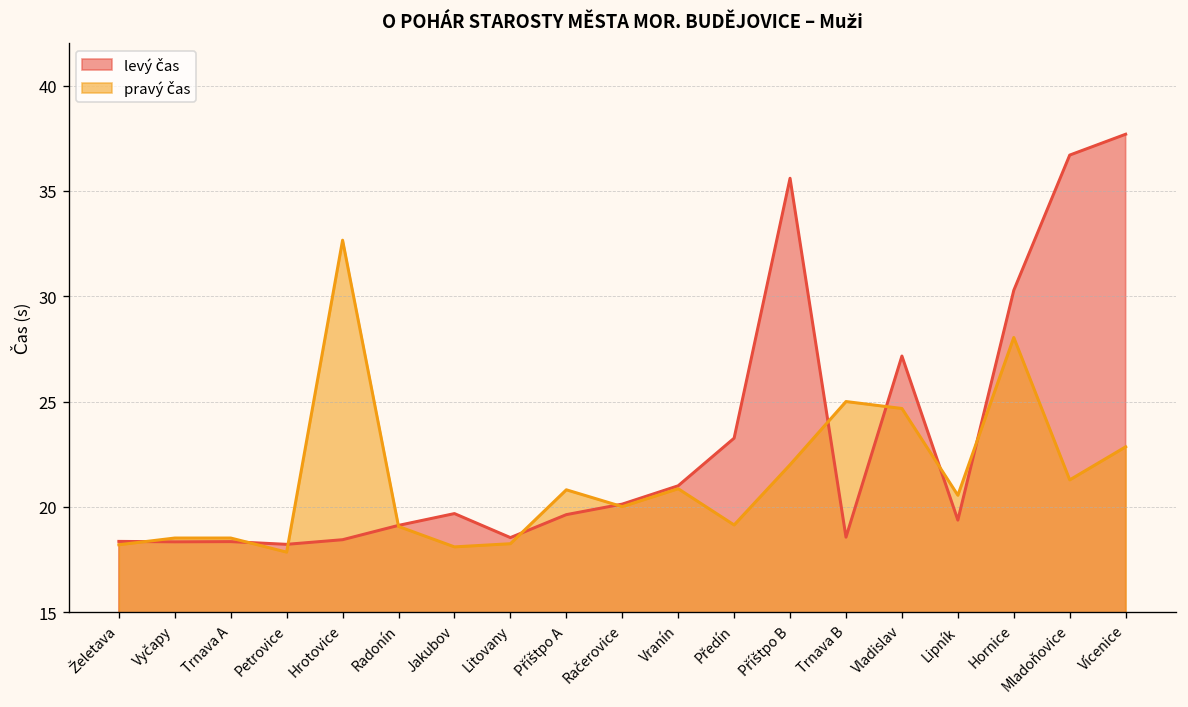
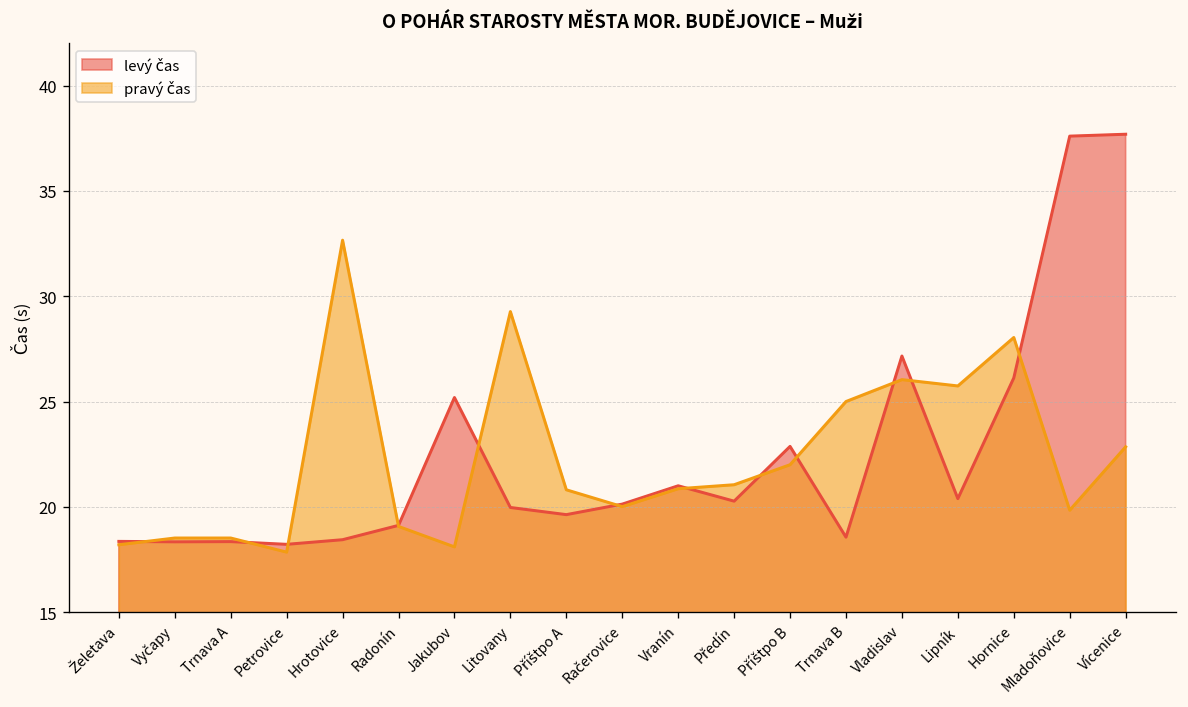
levý čas, Jakubov: 19.7 -> 25.2
levý čas, Litovany: 18.5 -> 20.0
pravý čas, Litovany: 18.3 -> 29.3
levý čas, Předín: 23.3 -> 20.3
pravý čas, Předín: 19.1 -> 21.1
levý čas, Příštpo B: 35.6 -> 22.9
pravý čas, Vladislav: 24.7 -> 26.0
levý čas, Lipník: 19.4 -> 20.4
pravý čas, Lipník: 20.6 -> 25.7
levý čas, Hornice: 30.3 -> 26.1
levý čas, Mladoňovice: 36.7 -> 37.6
pravý čas, Mladoňovice: 21.3 -> 19.8
